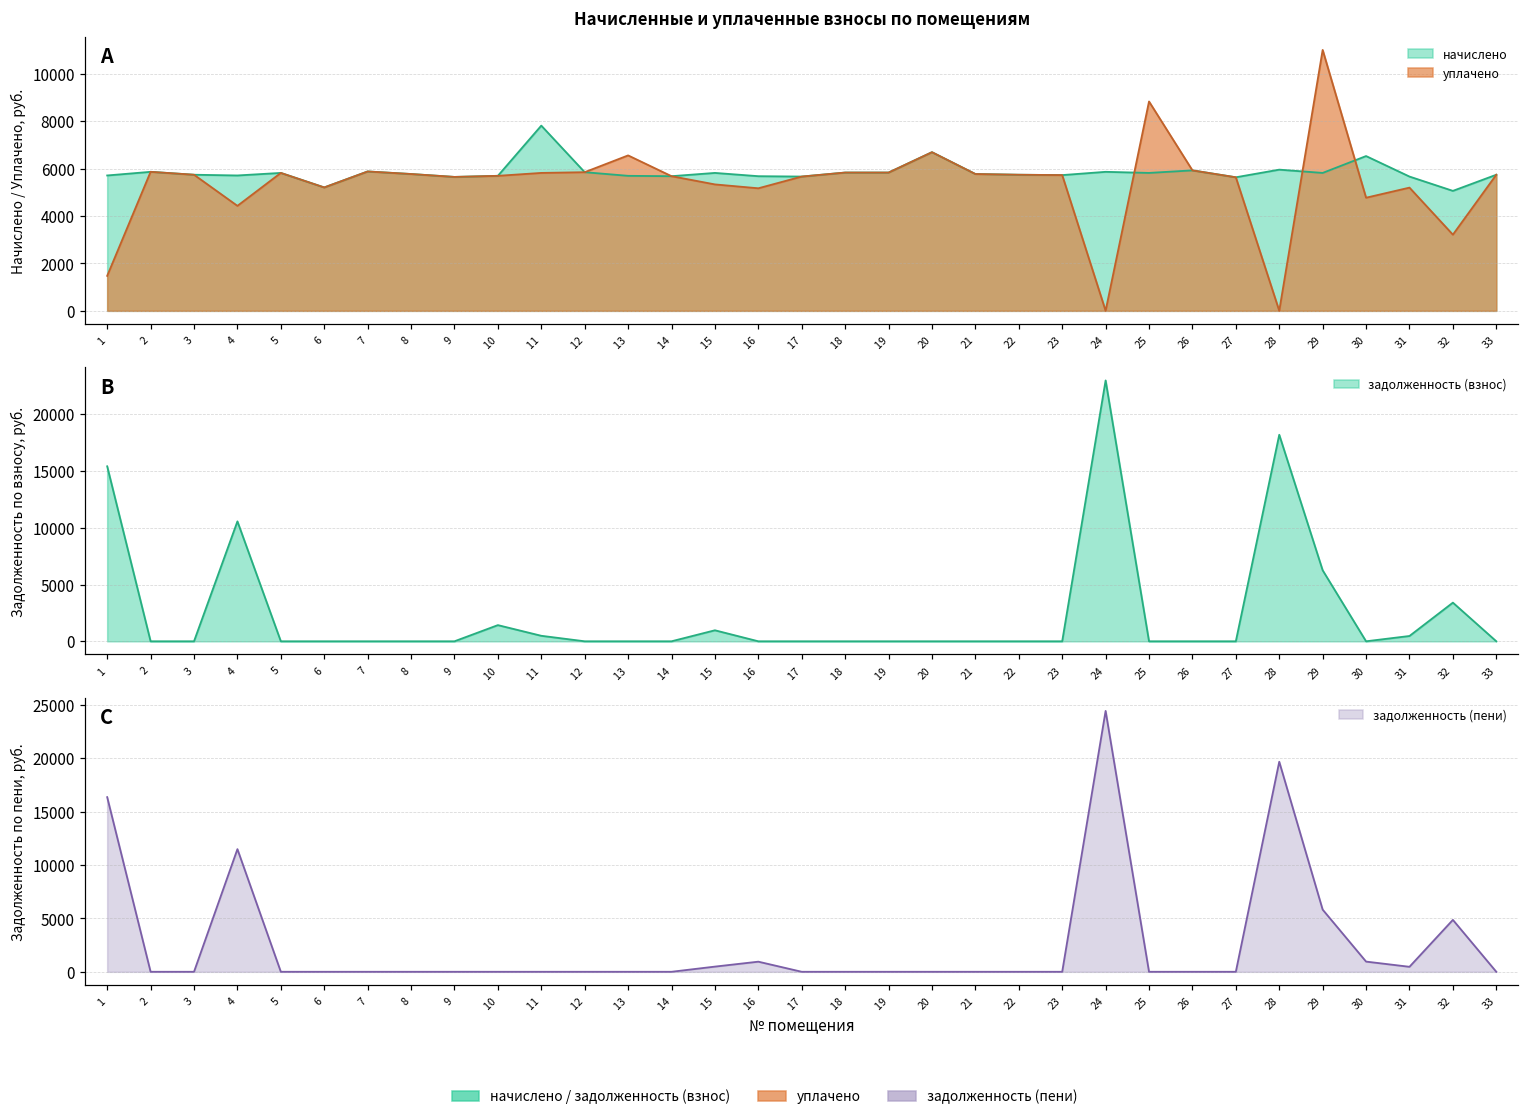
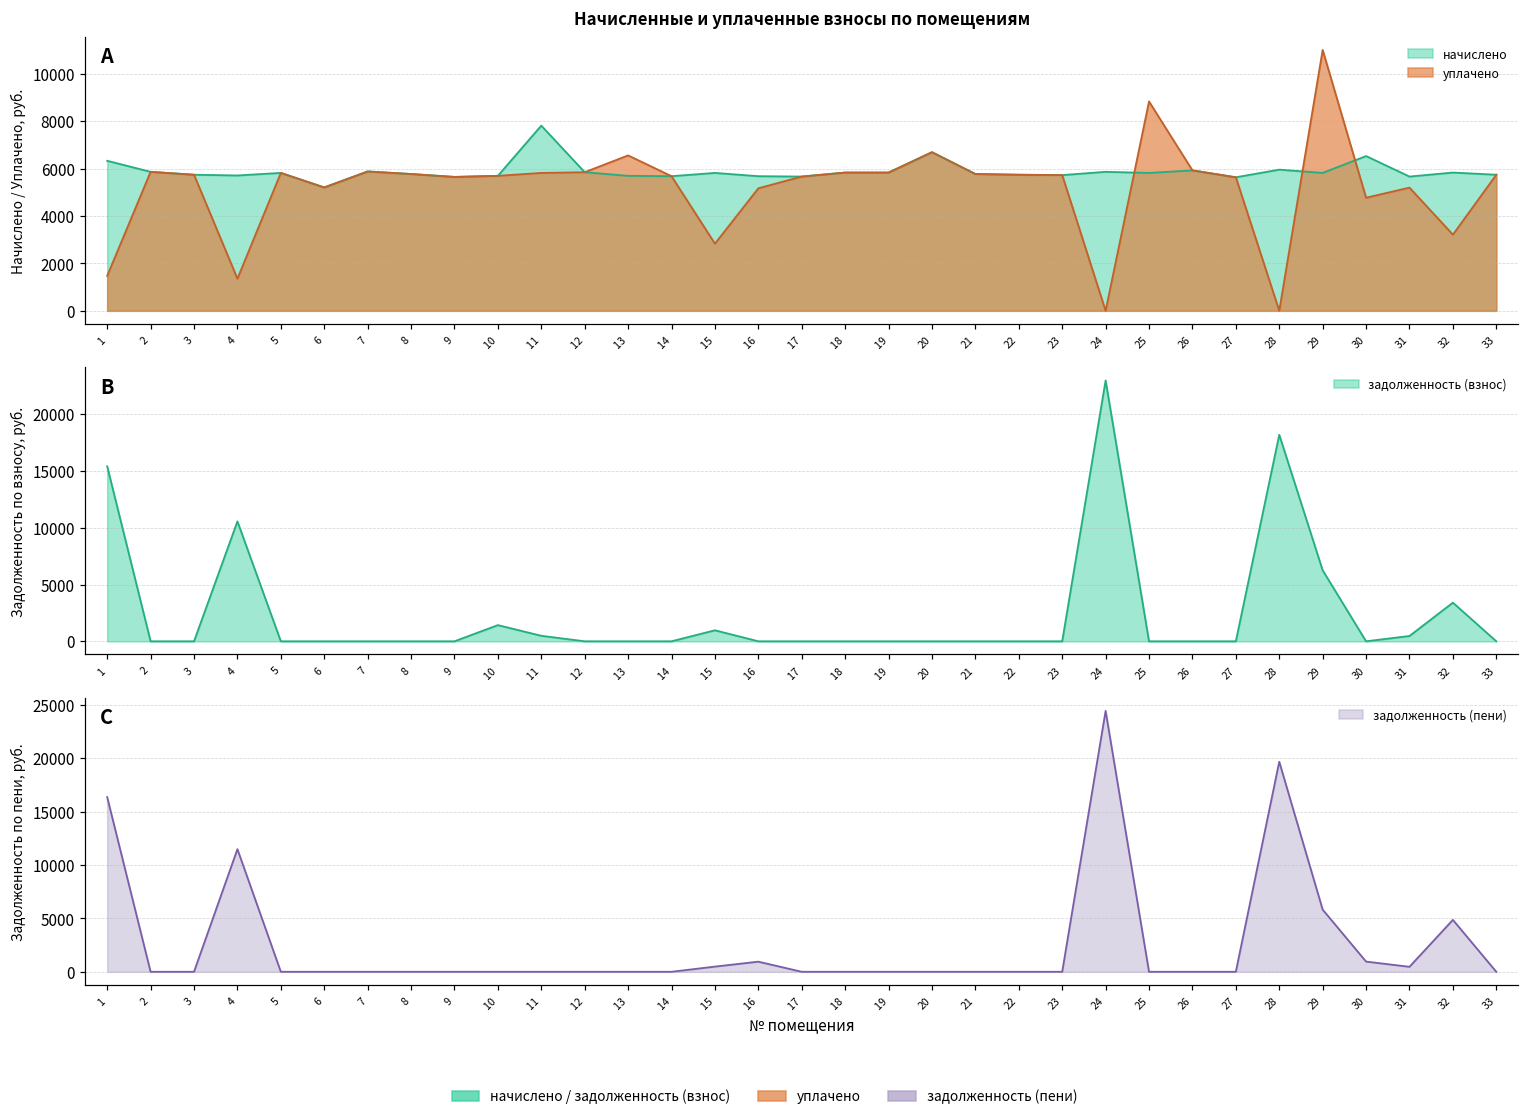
Начисленные и уплаченные взносы по помещениям, начислено, 1: 5700 -> 6300
Начисленные и уплаченные взносы по помещениям, уплачено, 4: 4400 -> 1400
Начисленные и уплаченные взносы по помещениям, уплачено, 15: 5300 -> 2800
Начисленные и уплаченные взносы по помещениям, начислено, 32: 5100 -> 5800
